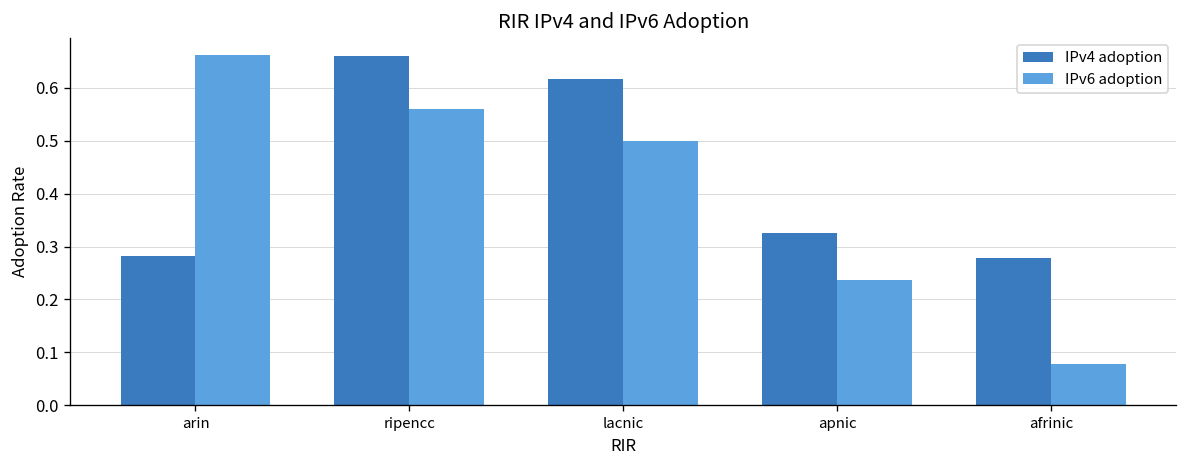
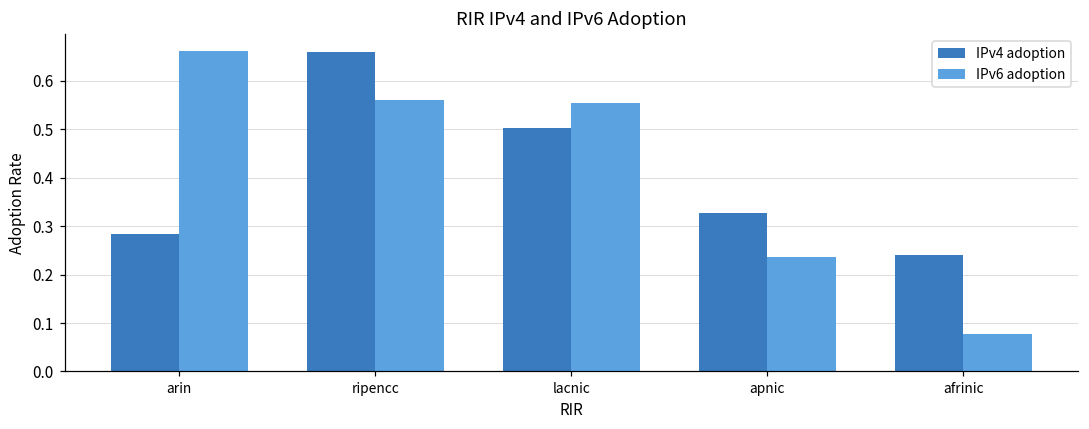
IPv4 adoption, lacnic: 0.62 -> 0.50
IPv6 adoption, lacnic: 0.50 -> 0.55
IPv4 adoption, afrinic: 0.28 -> 0.24
